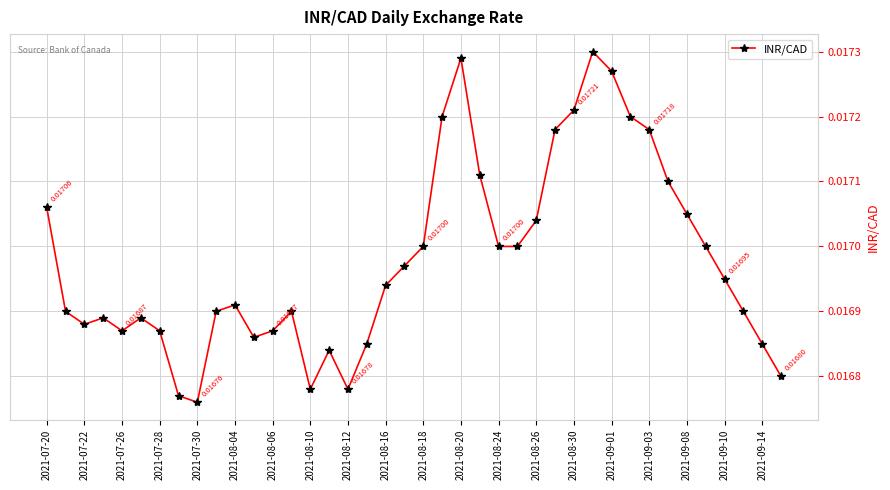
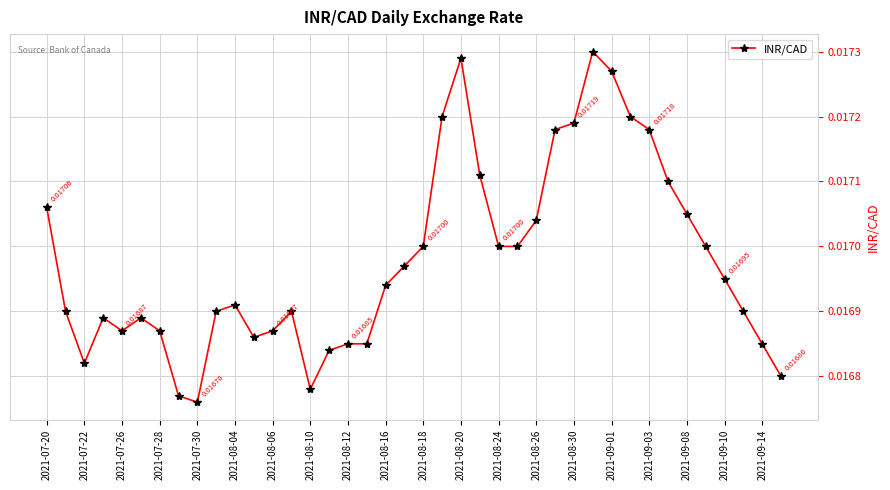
2021-07-22: 0.01688 -> 0.01682
2021-08-12: 0.01678 -> 0.01685
2021-08-30: 0.01721 -> 0.01719
